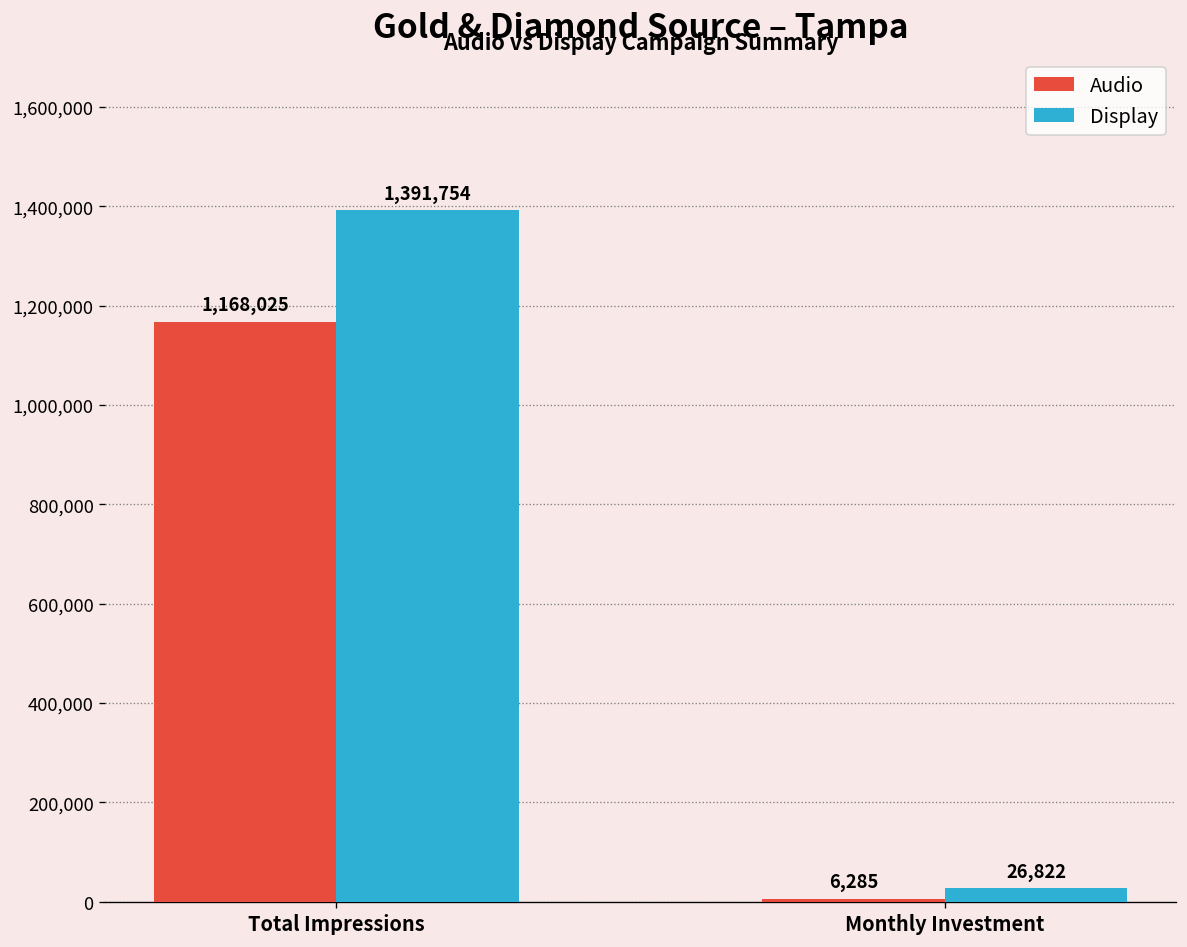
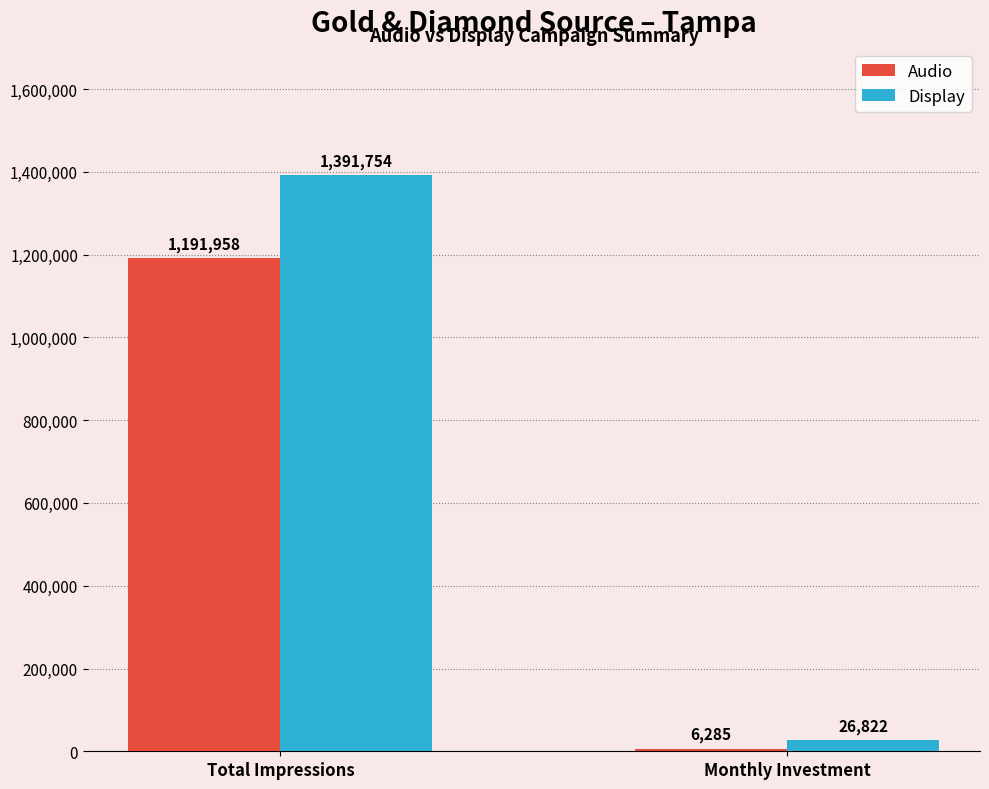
Audio, Total Impressions: 1,168,025 -> 1,191,958
